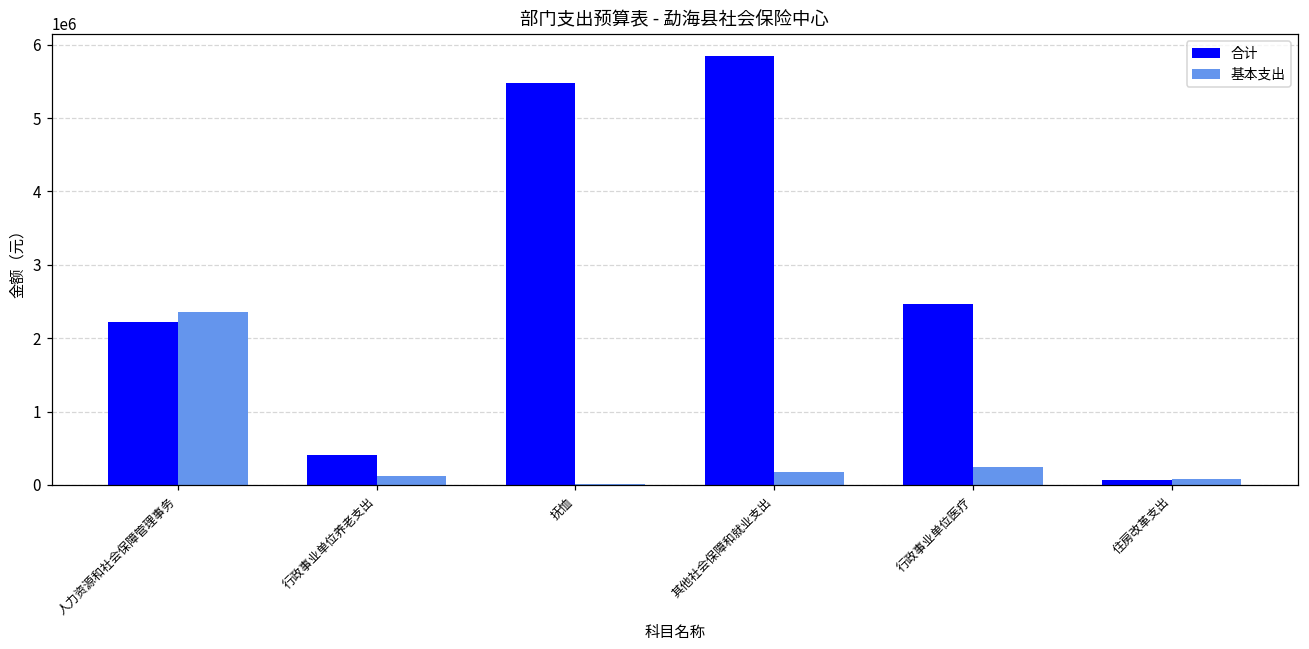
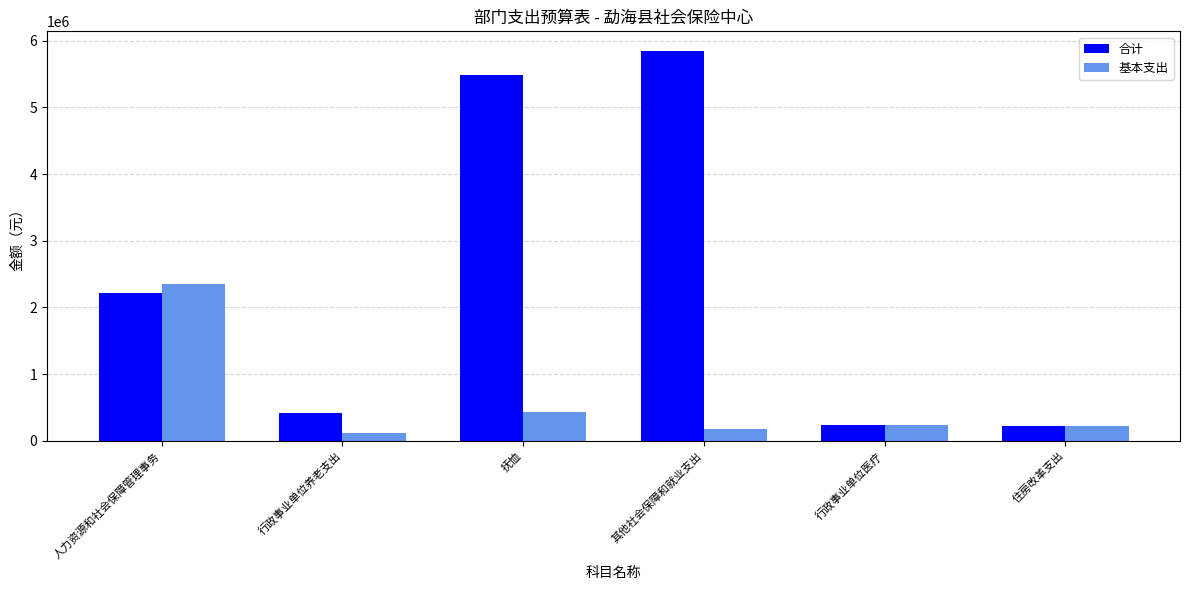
基本支出, 抚恤: 0 -> 400000
合计, 行政事业单位医疗: 2500000 -> 200000
合计, 住房改革支出: 100000 -> 200000
基本支出, 住房改革支出: 100000 -> 200000
